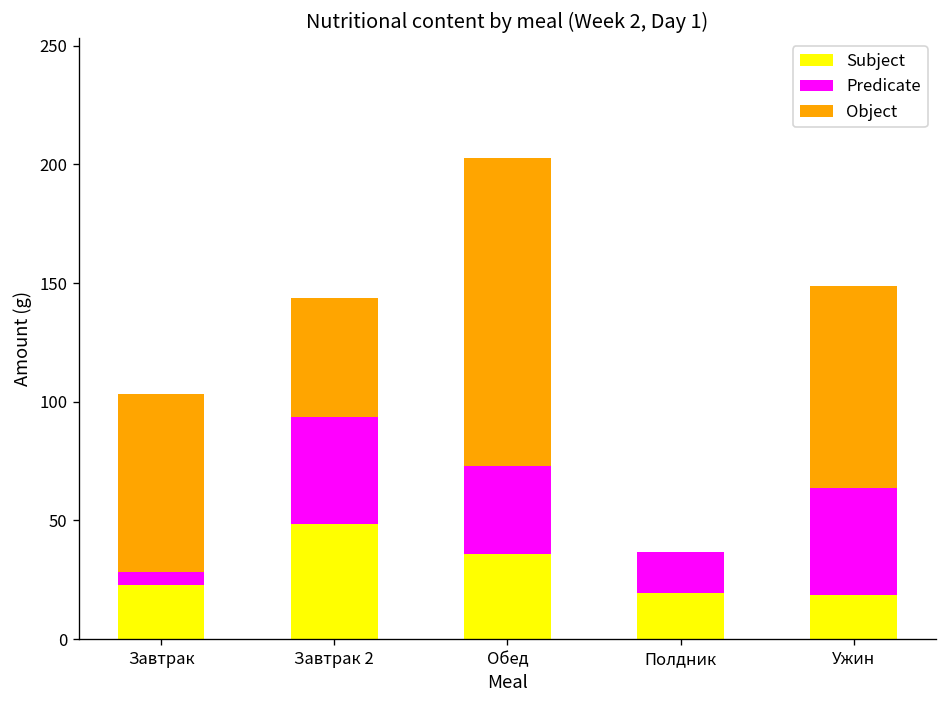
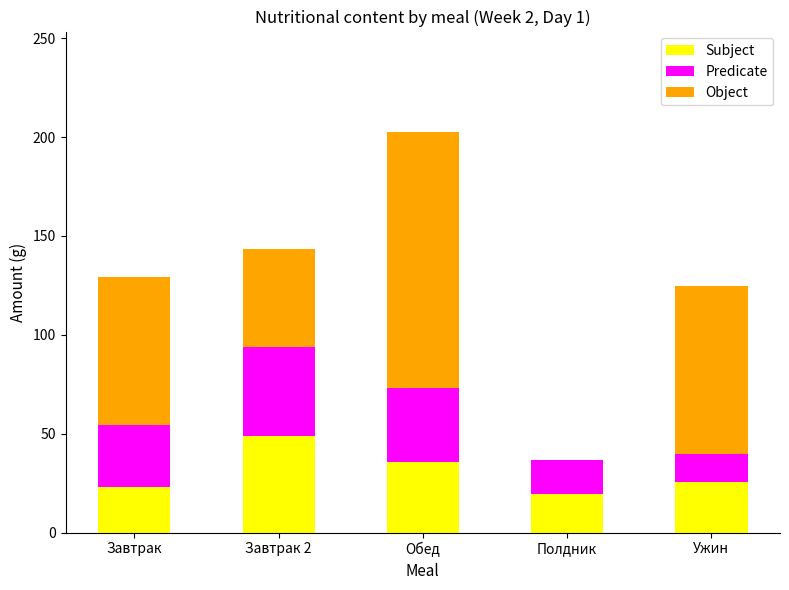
Predicate, Завтрак: 6 -> 31
Subject, Ужин: 18 -> 26
Predicate, Ужин: 45 -> 14
